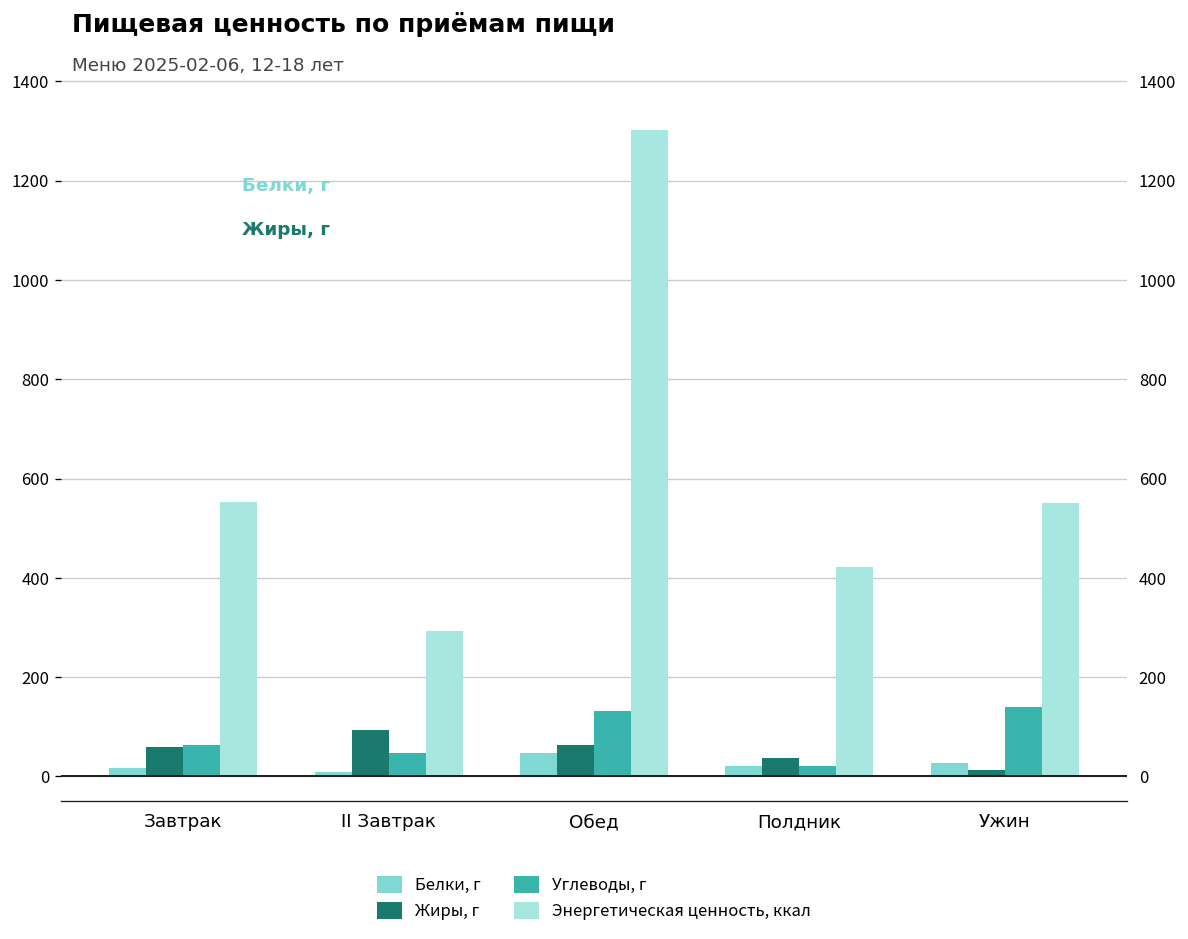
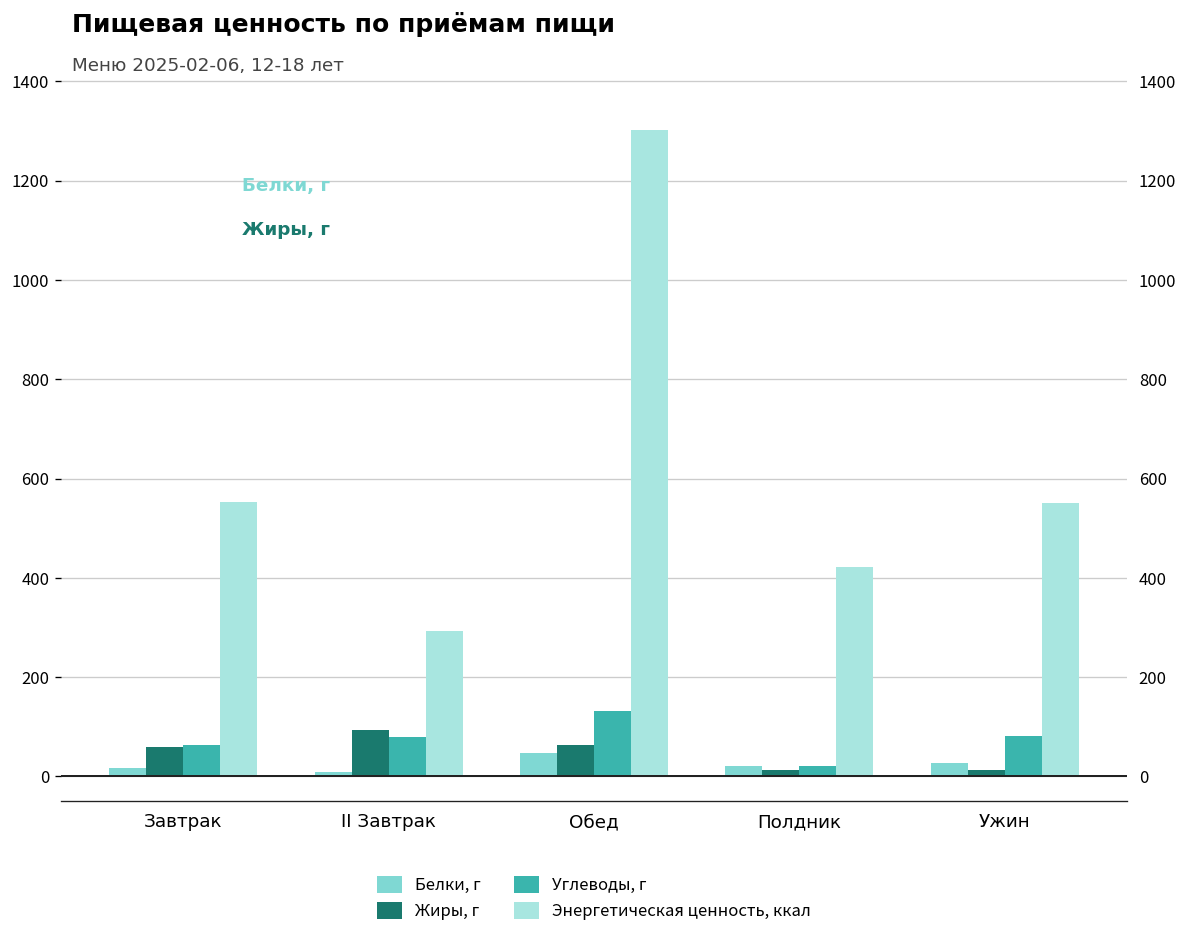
Углеводы, г, II Завтрак: 50 -> 80
Жиры, г, Полдник: 40 -> 10
Углеводы, г, Ужин: 140 -> 80
